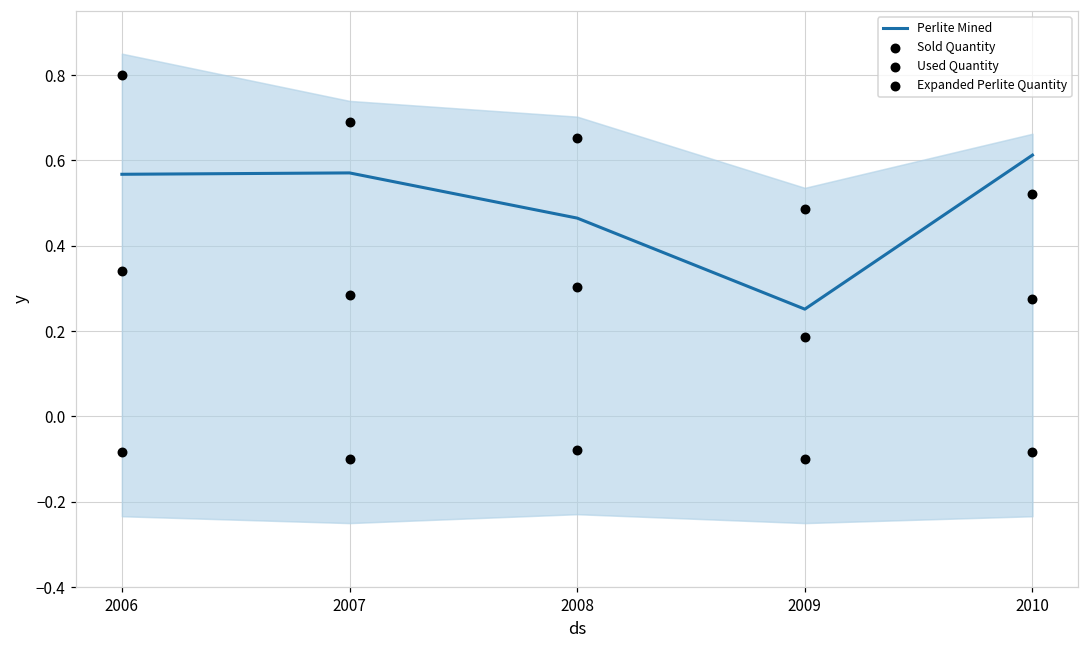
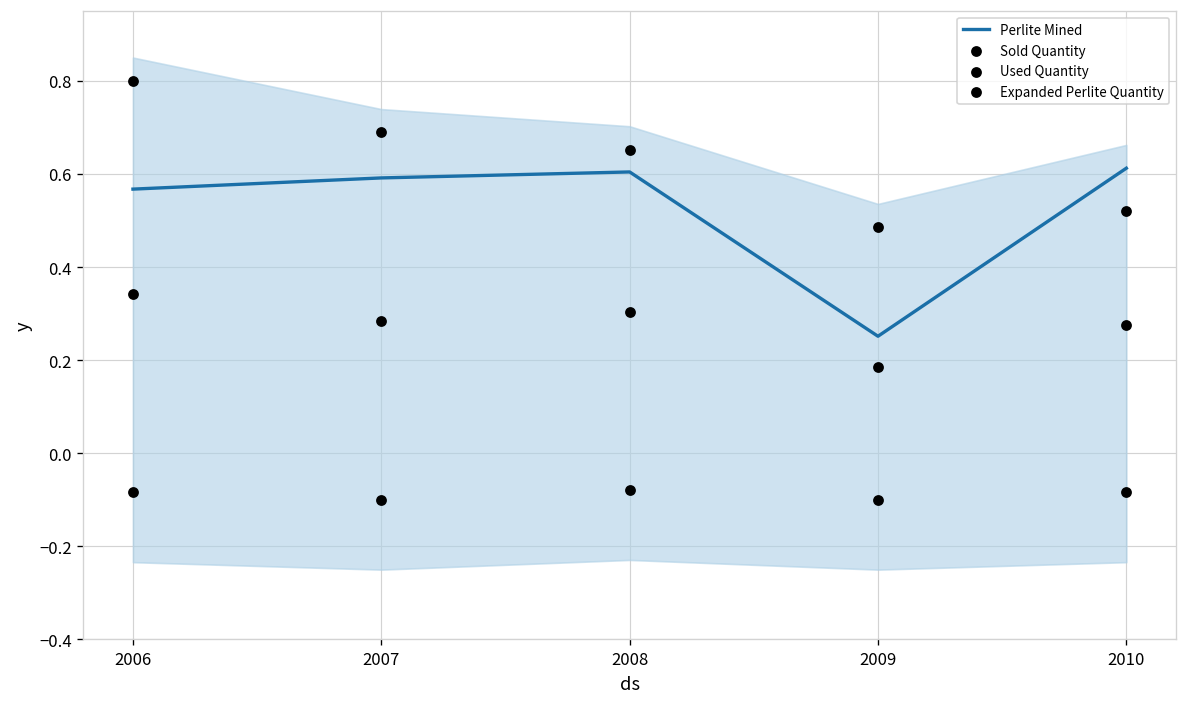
Perlite Mined, 2007: 0.57 -> 0.59
Perlite Mined, 2008: 0.46 -> 0.60
